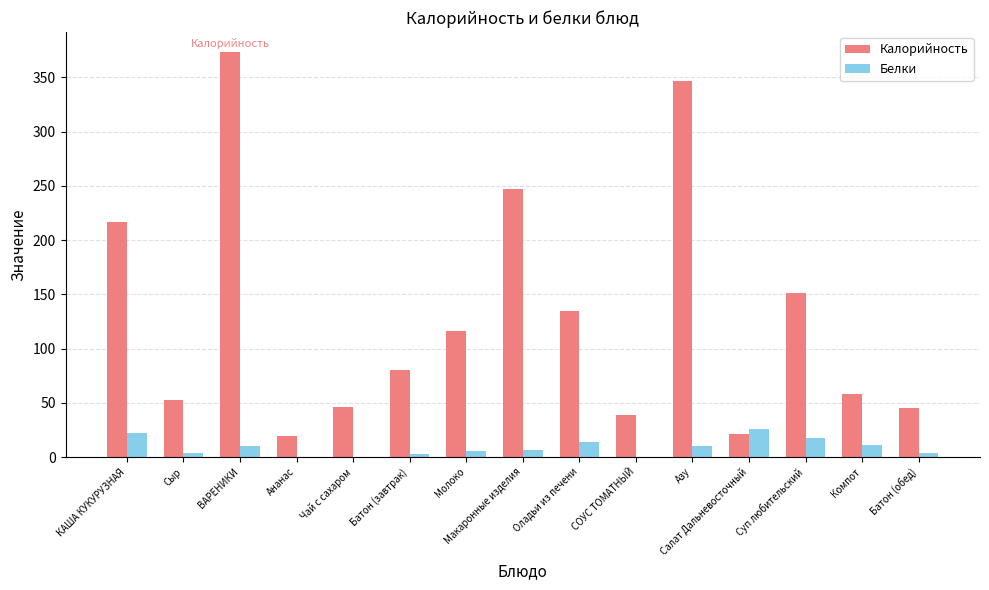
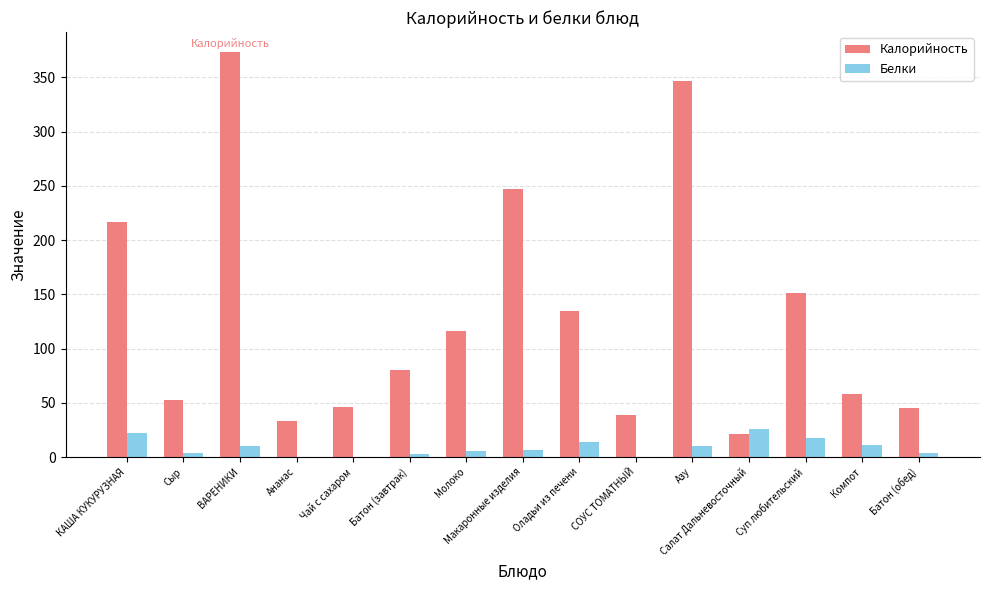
Калорийность, Ананас: 19 -> 33
